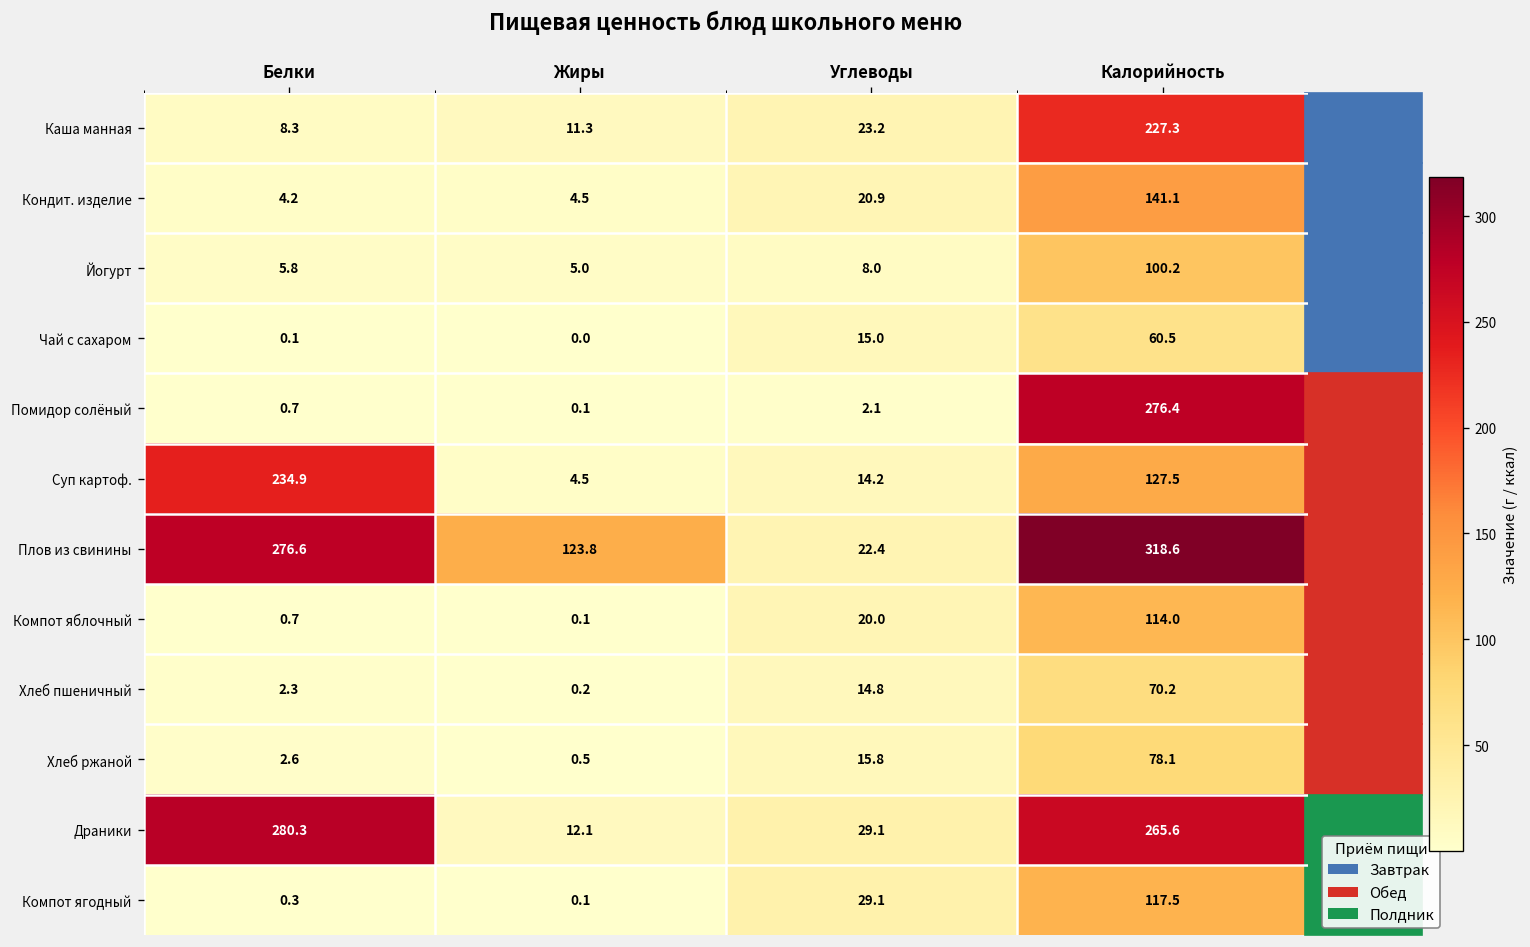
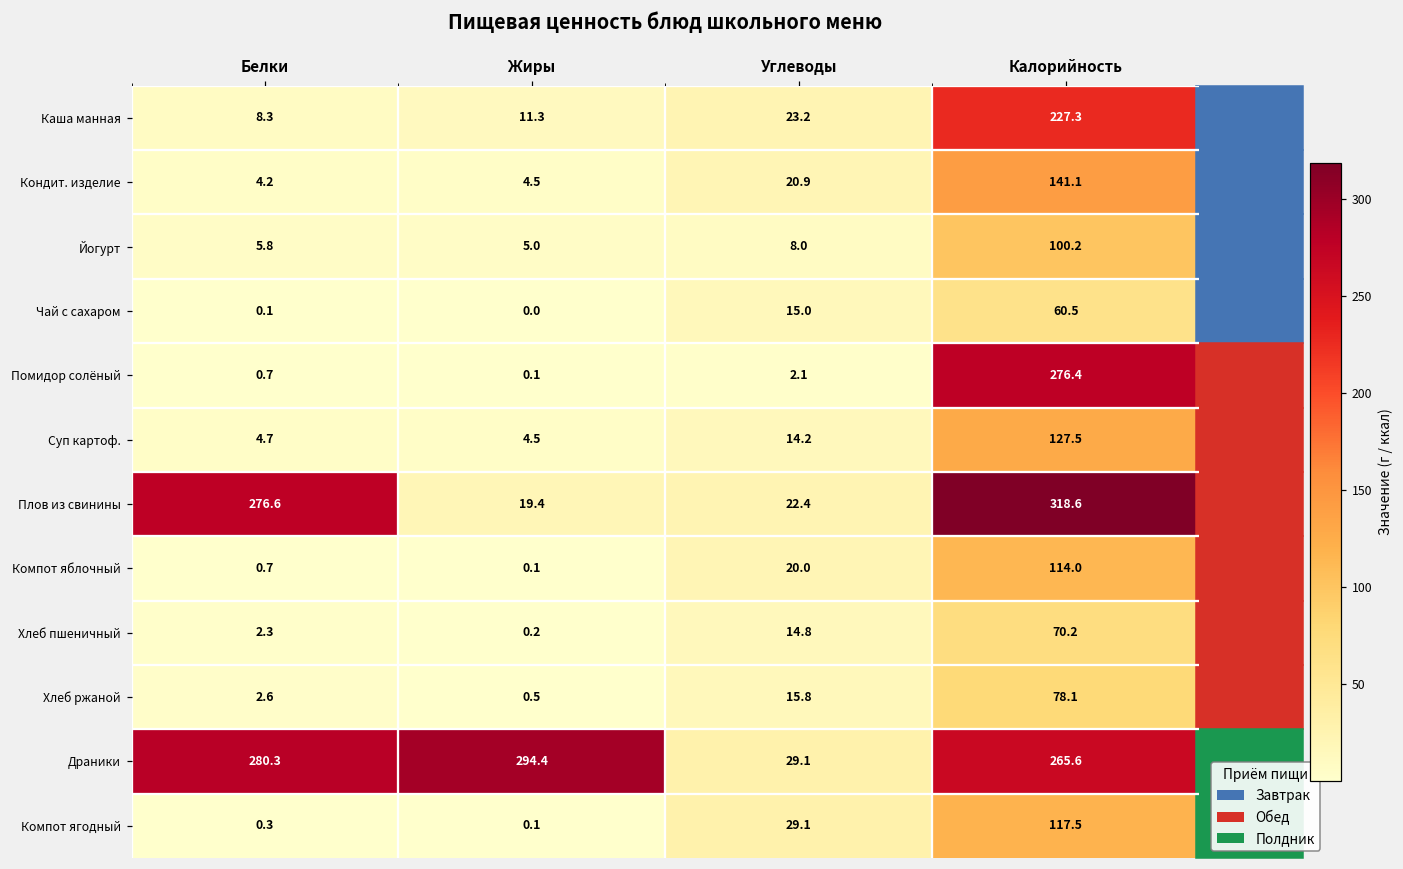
Суп картоф., Белки: 234.9 -> 4.7
Плов из свинины, Жиры: 123.8 -> 19.4
Драники, Жиры: 12.1 -> 294.4
